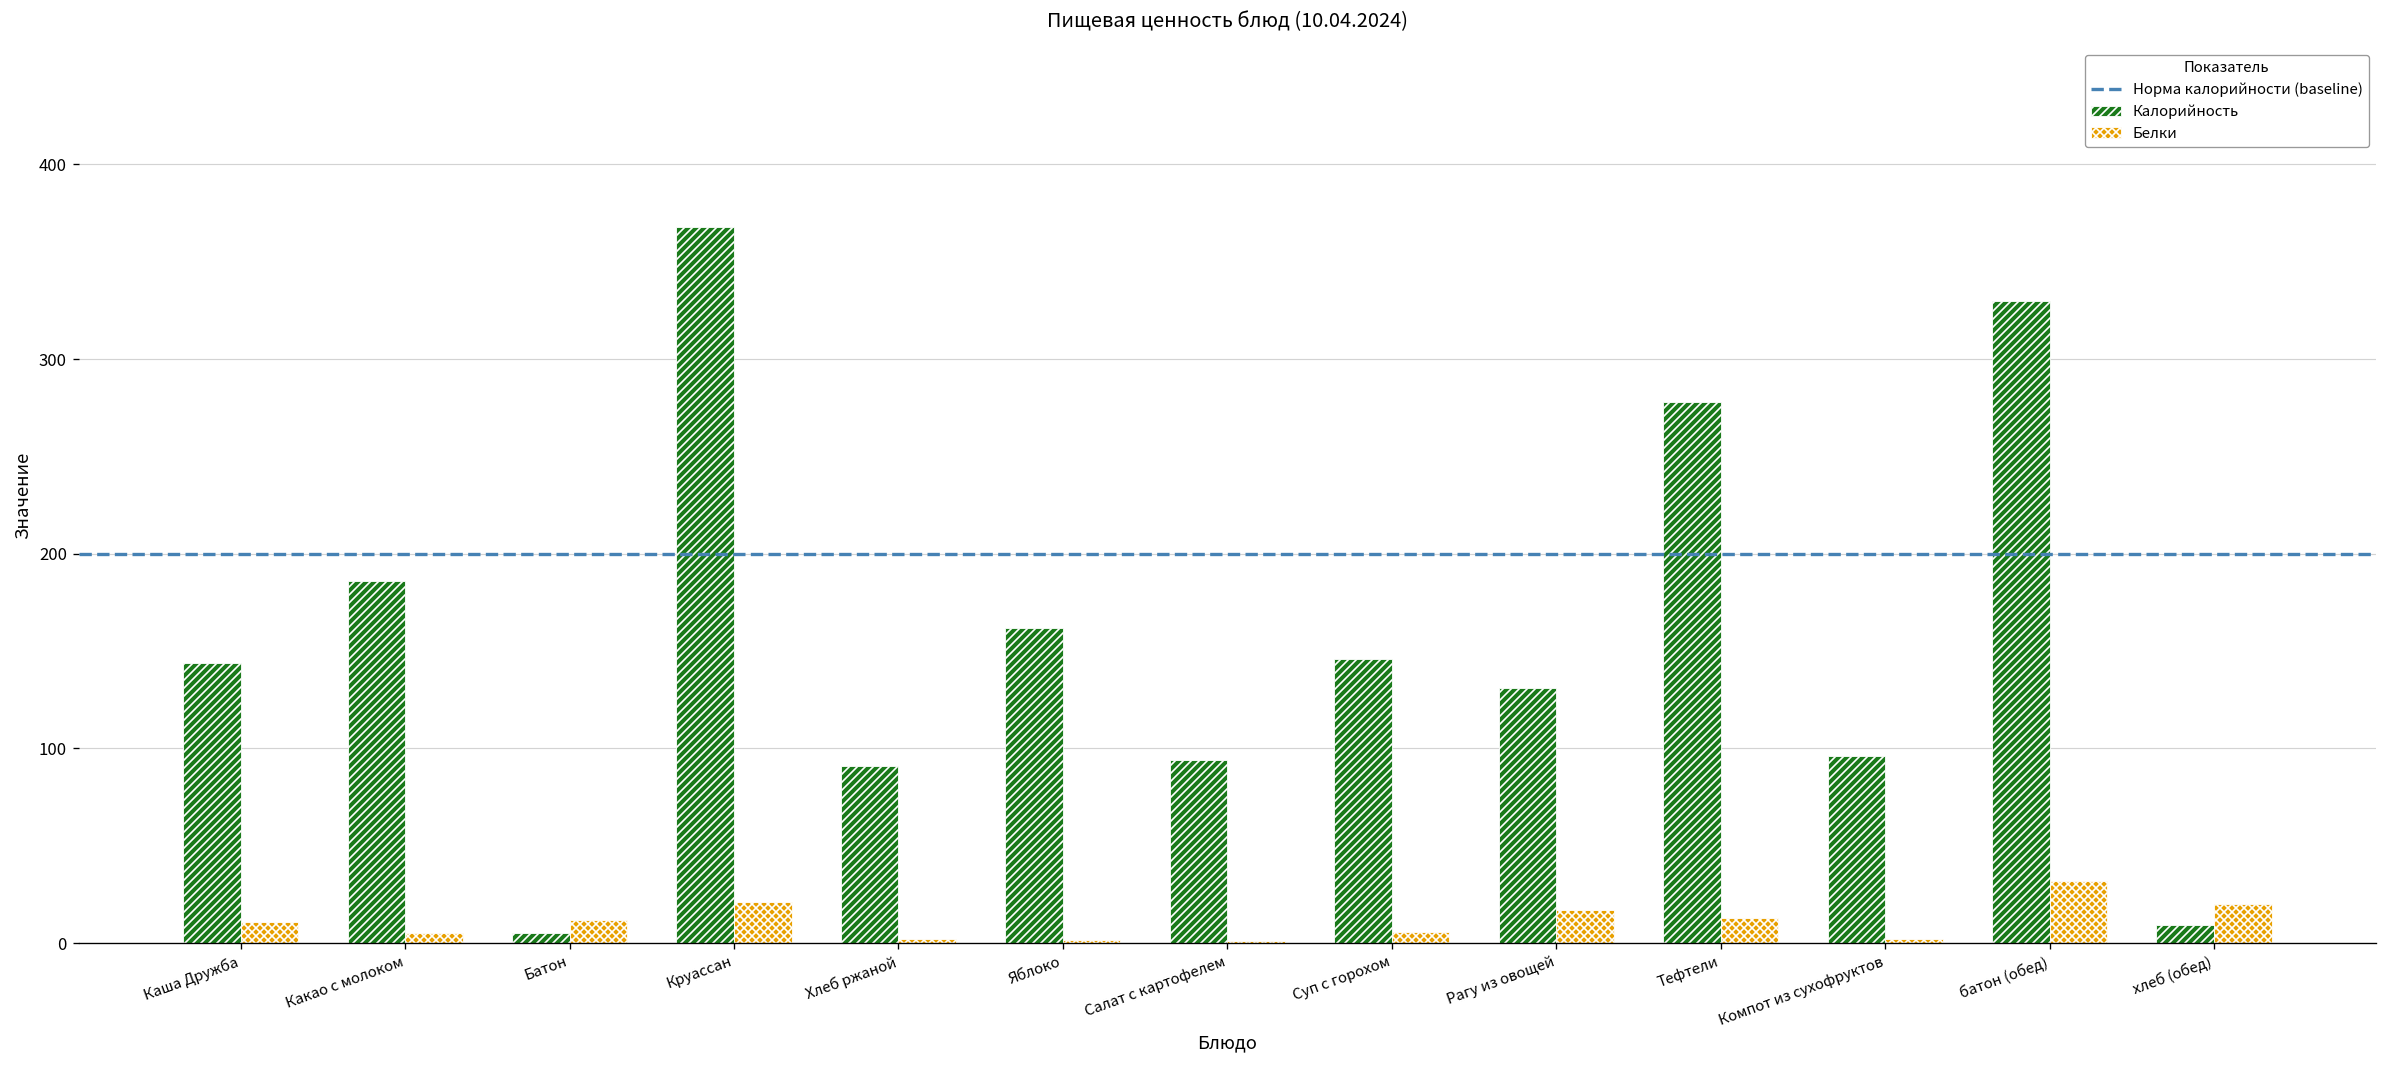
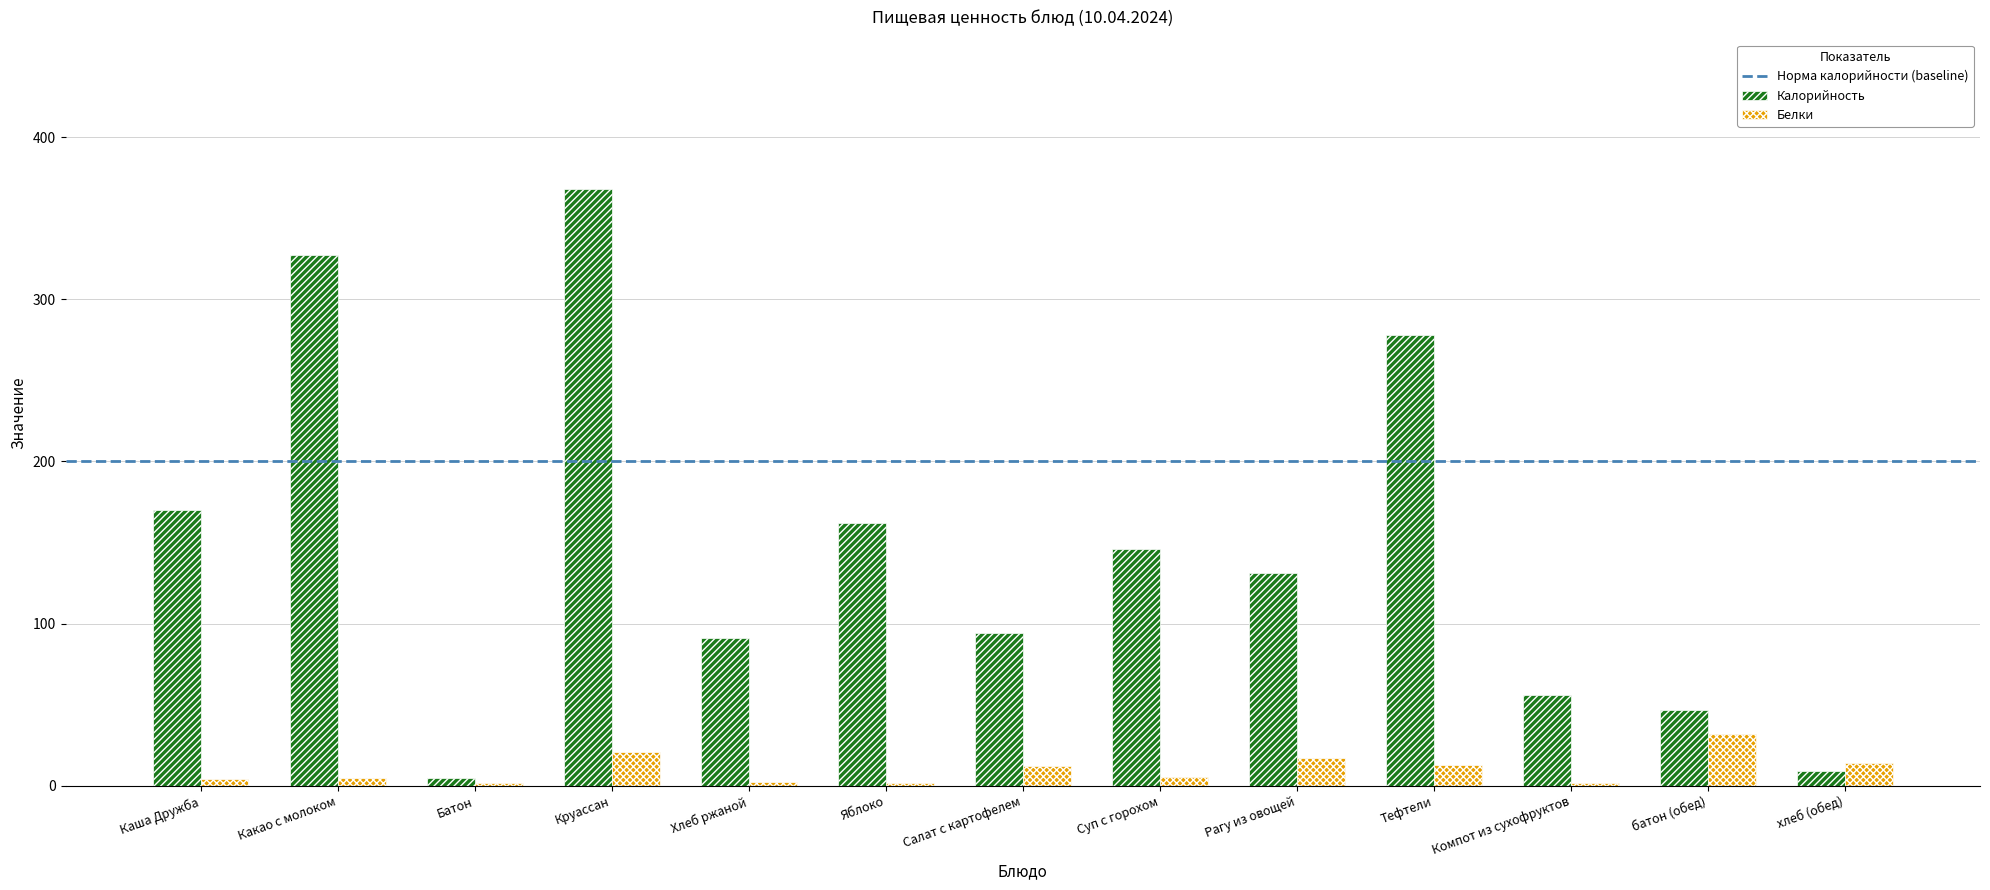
Калорийность, Каша Дружба: 144 -> 170
Белки, Каша Дружба: 11 -> 4
Калорийность, Какао с молоком: 186 -> 327
Белки, Батон: 12 -> 2
Белки, Салат с картофелем: 1 -> 12
Калорийность, Компот из сухофруктов: 96 -> 56
Калорийность, батон (обед): 330 -> 47
Белки, хлеб (обед): 20 -> 14
